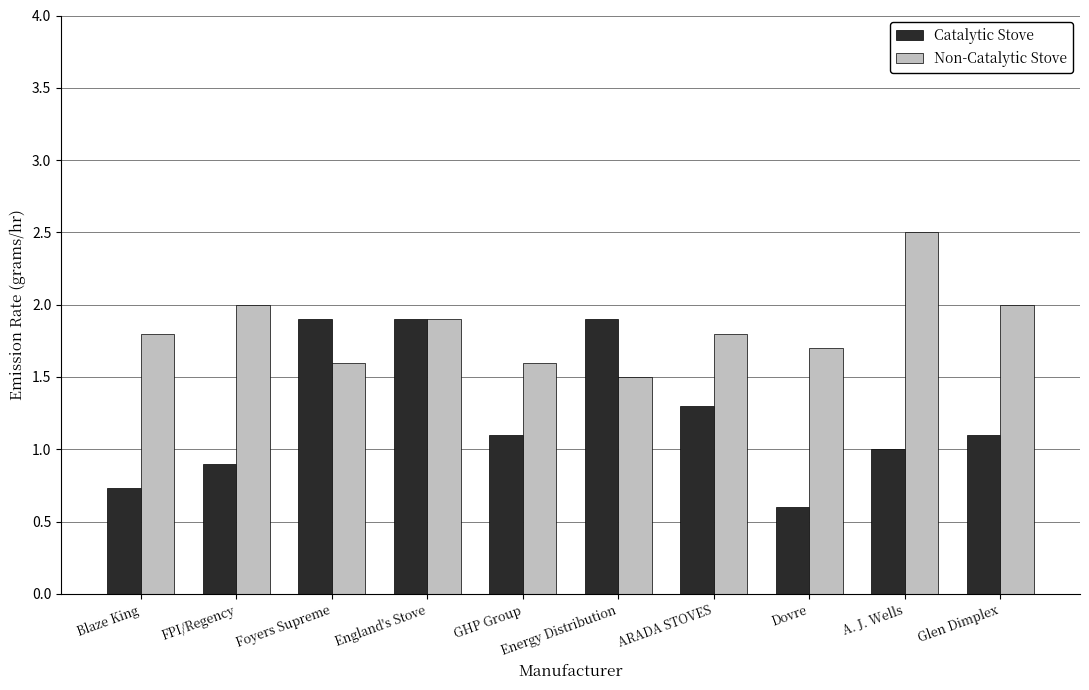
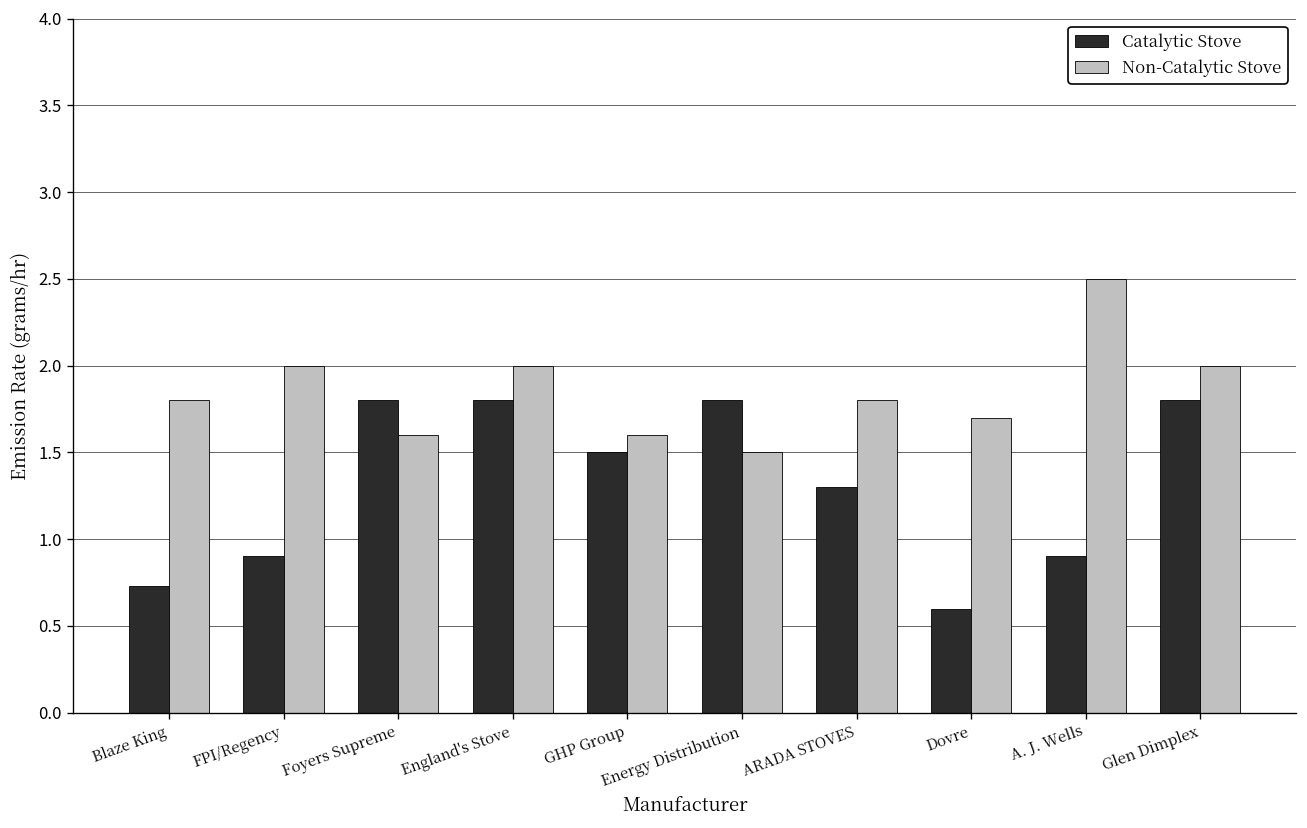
Catalytic Stove, Foyers Supreme: 1.9 -> 1.8
Catalytic Stove, England's Stove: 1.9 -> 1.8
Non-Catalytic Stove, England's Stove: 1.9 -> 2.0
Catalytic Stove, GHP Group: 1.1 -> 1.5
Catalytic Stove, Energy Distribution: 1.9 -> 1.8
Catalytic Stove, A. J. Wells: 1.0 -> 0.9
Catalytic Stove, Glen Dimplex: 1.1 -> 1.8
